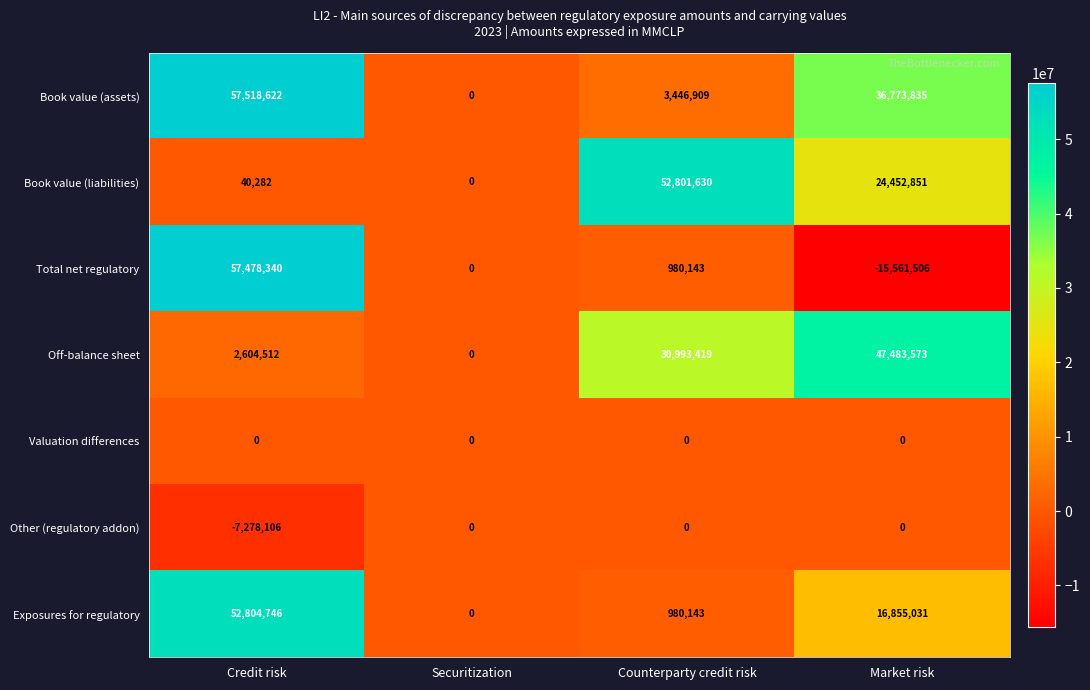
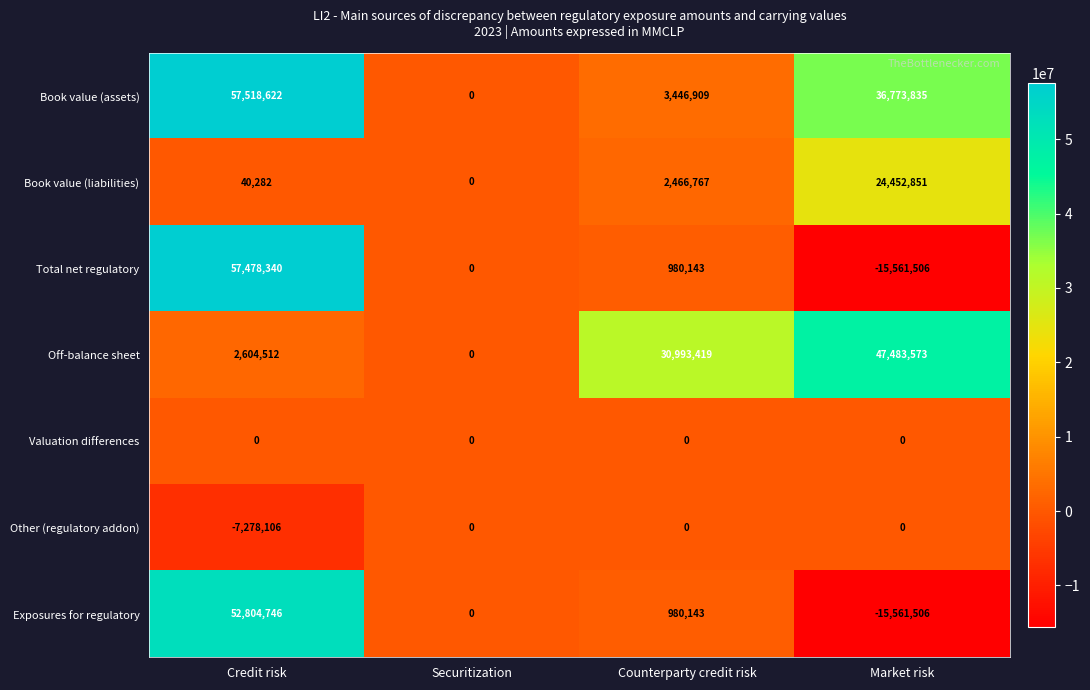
Book value (liabilities), Counterparty credit risk: 52,801,630 -> 2,466,767
Exposures for regulatory, Market risk: 16,855,031 -> -15,561,506
